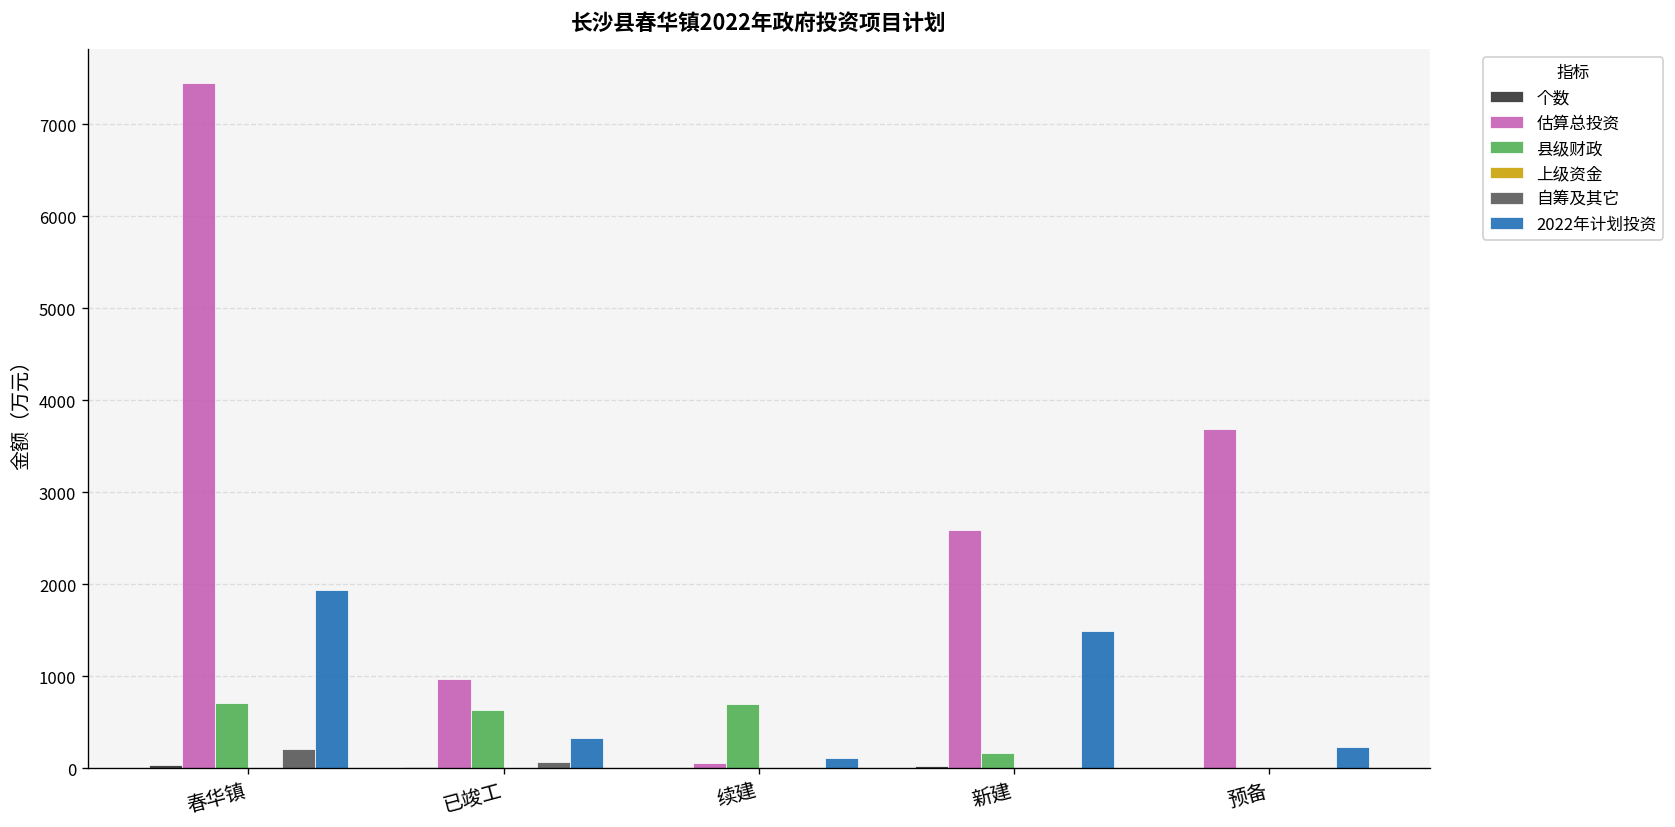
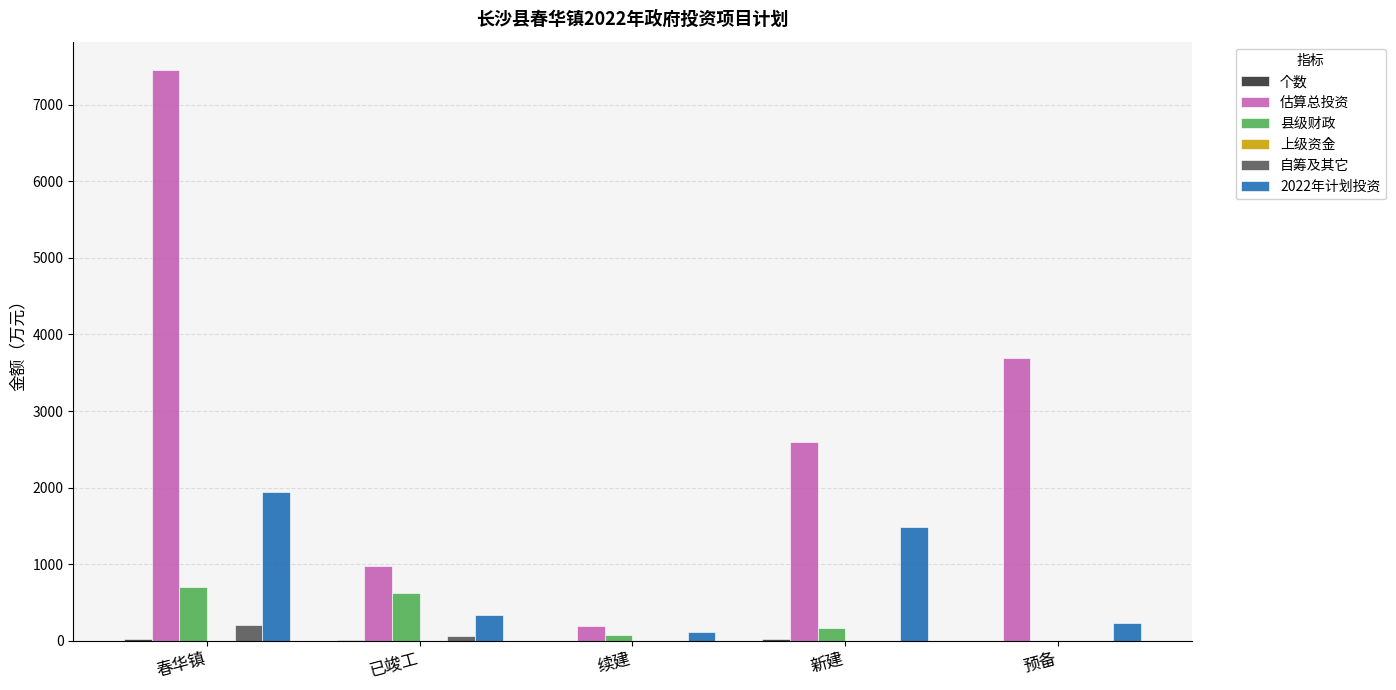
估算总投资, 续建: 100 -> 200
县级财政, 续建: 700 -> 100
